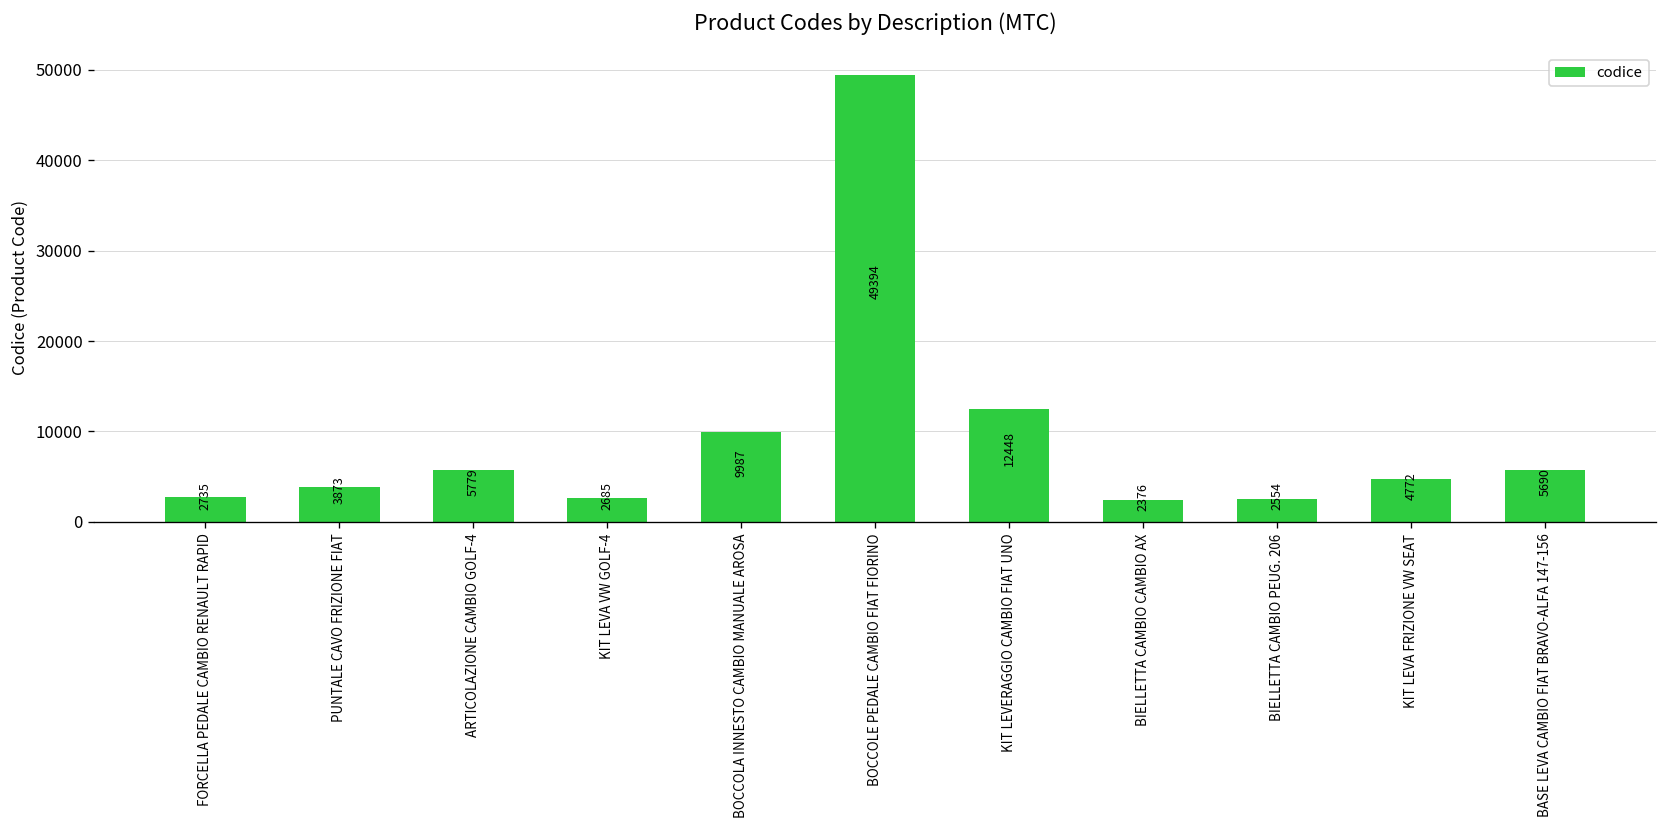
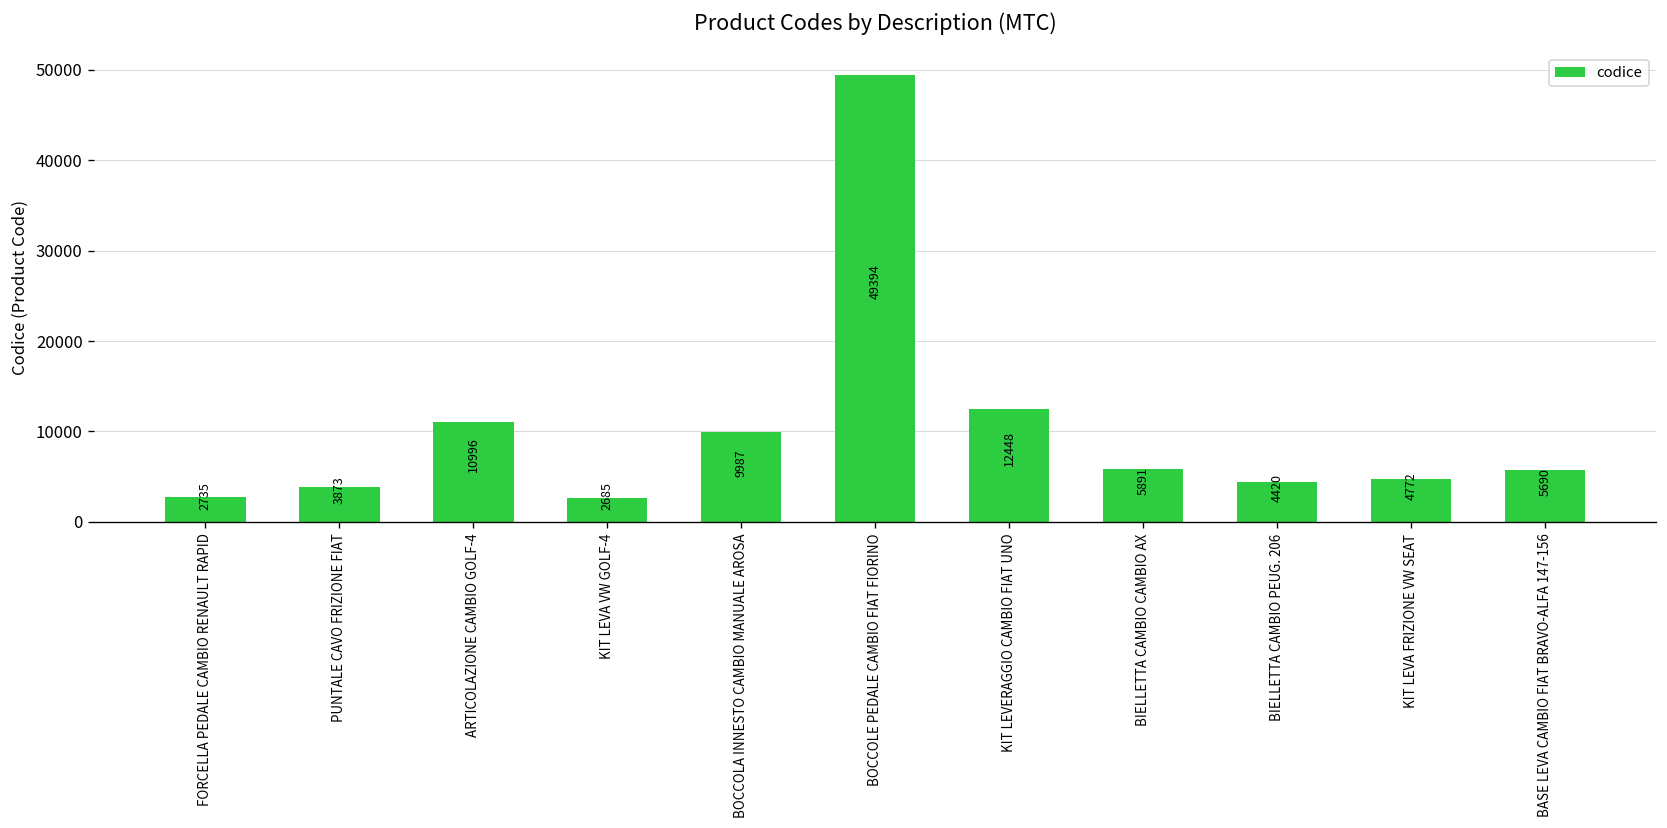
ARTICOLAZIONE CAMBIO GOLF-4: 5779 -> 10996
BIELLETTA CAMBIO CAMBIO AX: 2376 -> 5891
BIELLETTA CAMBIO PEUG. 206: 2554 -> 4420
